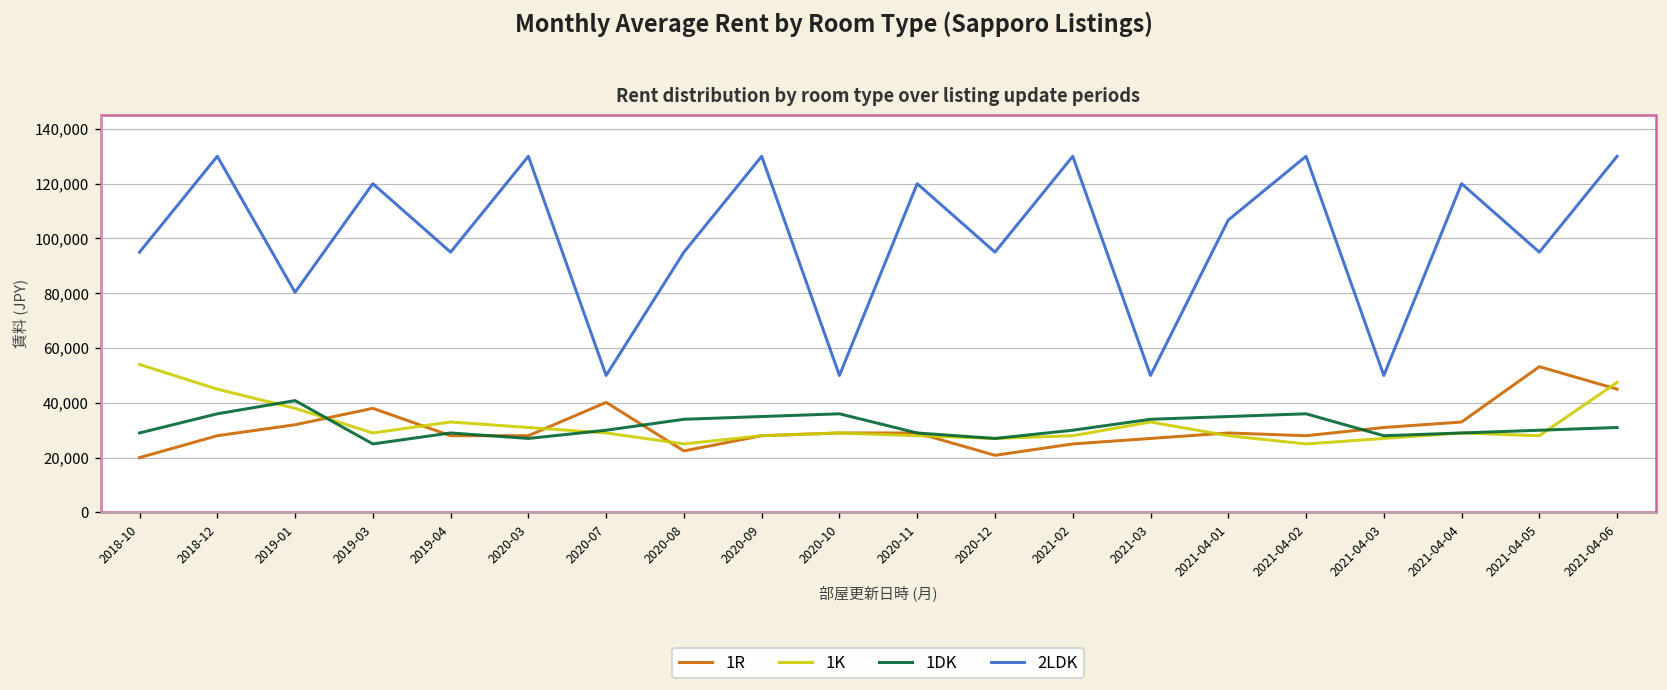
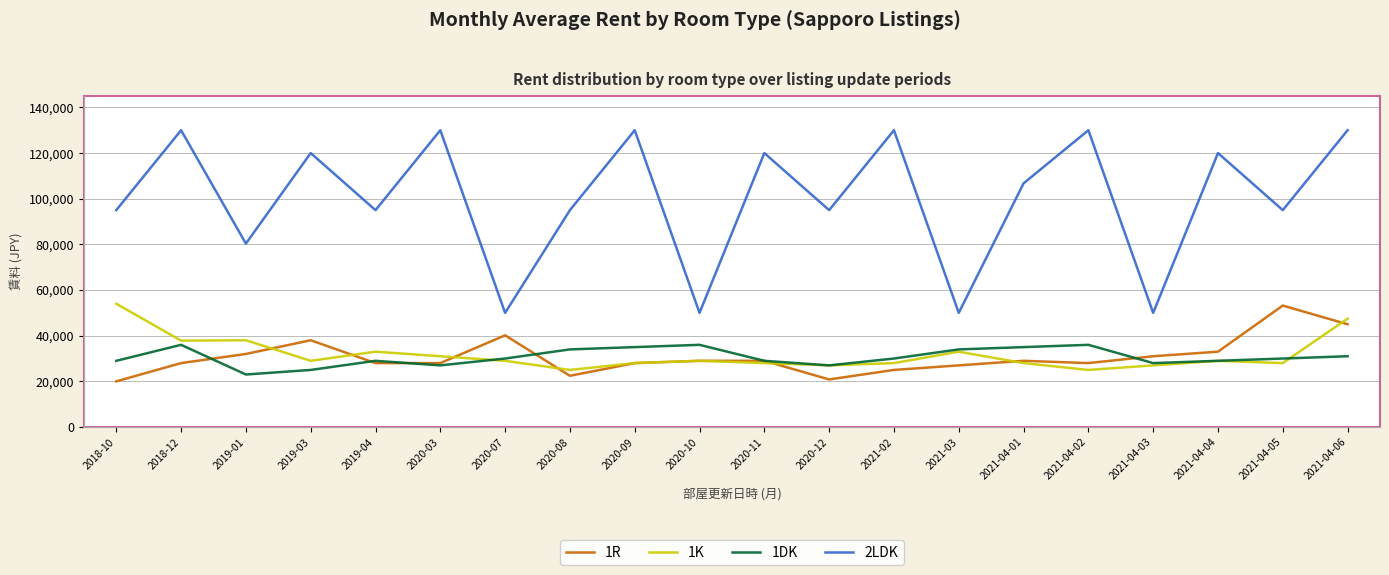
1K, 2018-12: 45,000 -> 38,000
1DK, 2019-01: 41,000 -> 23,000
